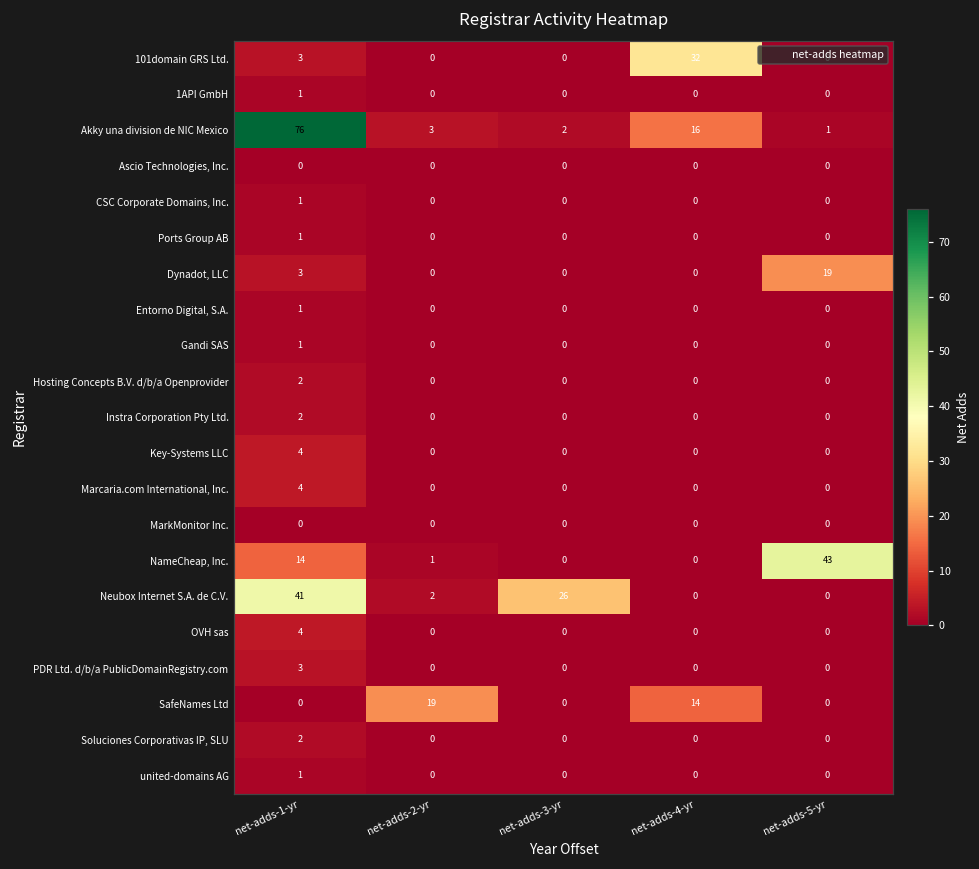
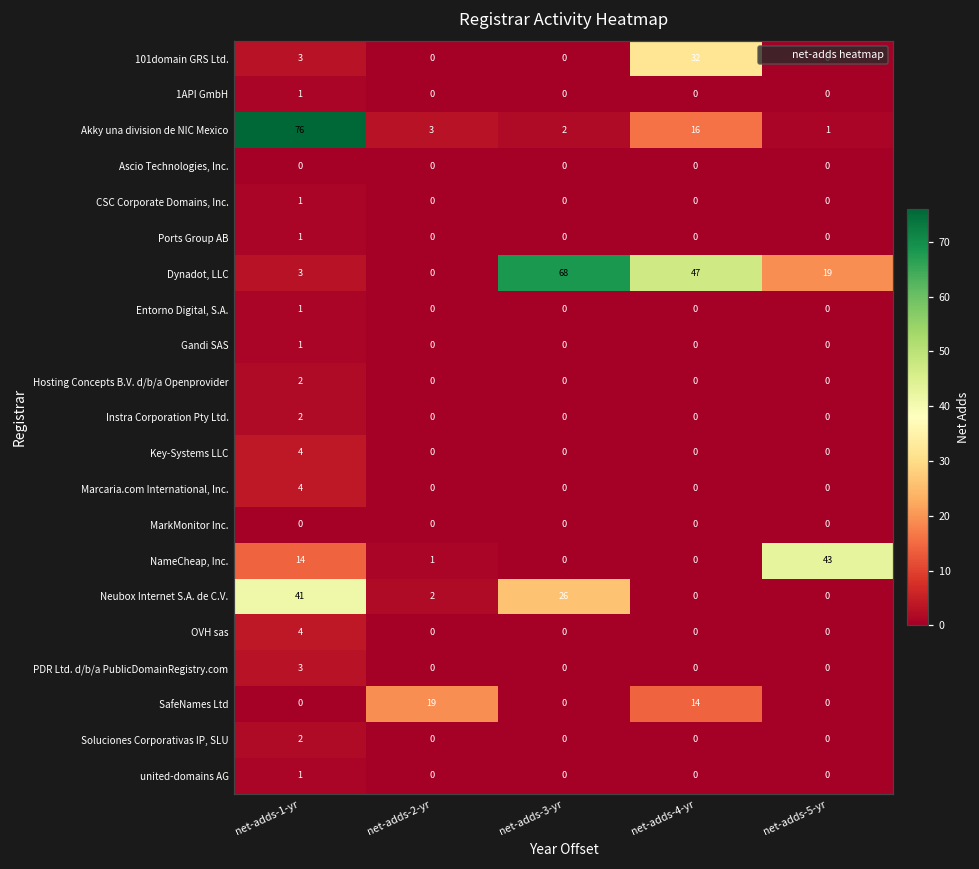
Dynadot, LLC, net-adds-3-yr: 0 -> 68
Dynadot, LLC, net-adds-4-yr: 0 -> 47
